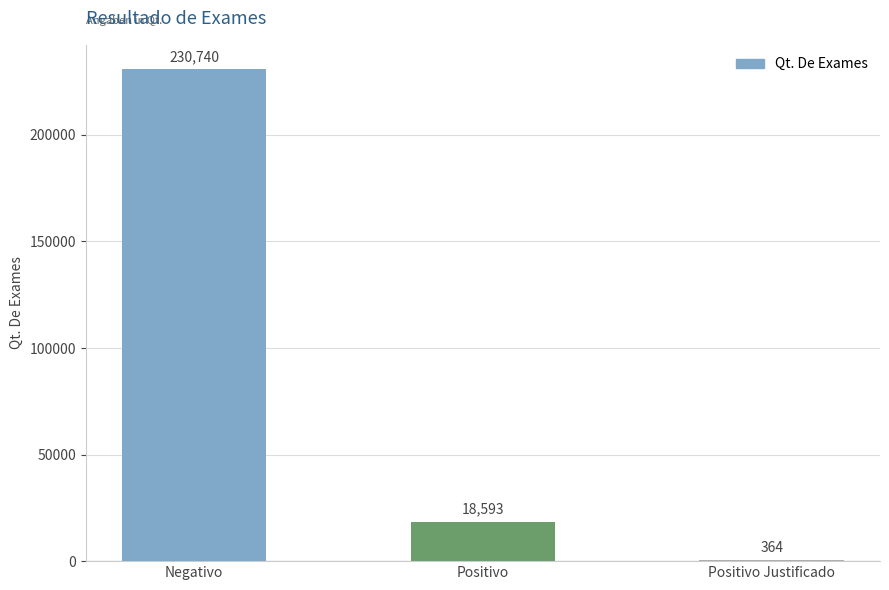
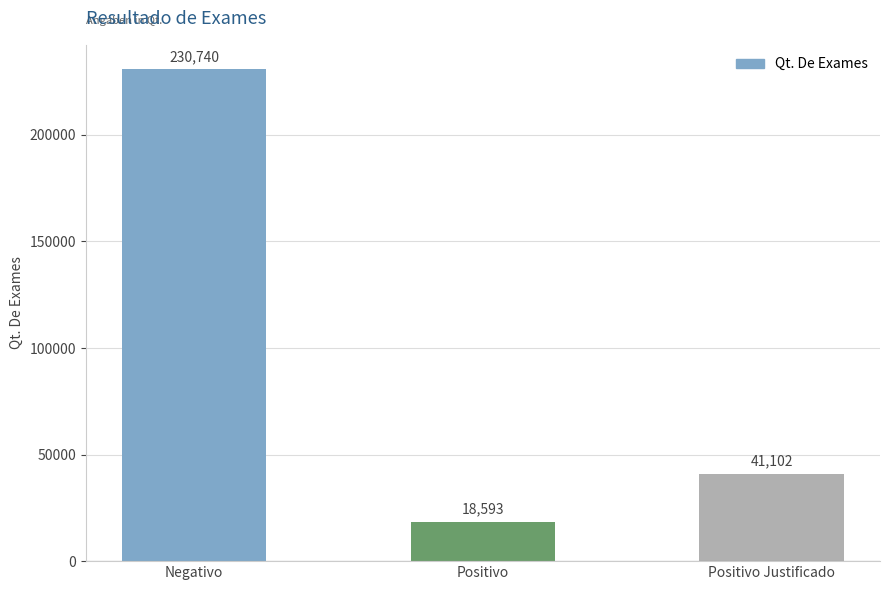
Positivo Justificado: 364 -> 41,102
